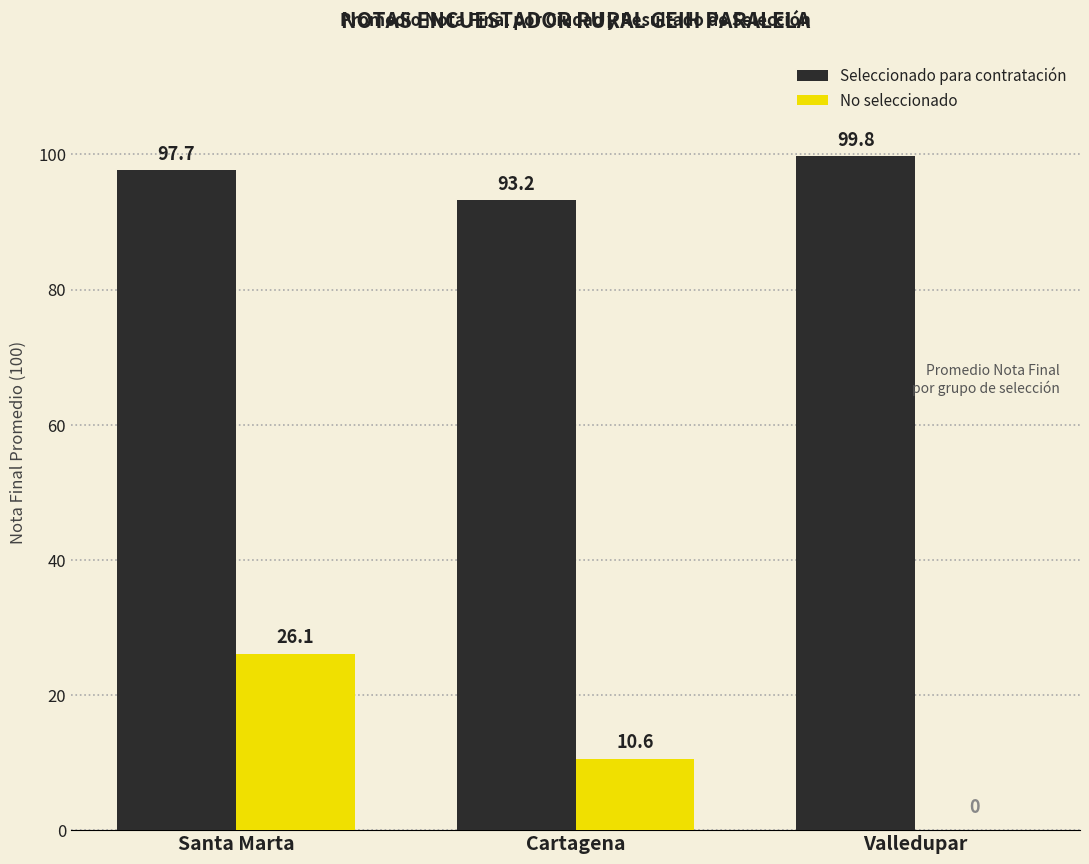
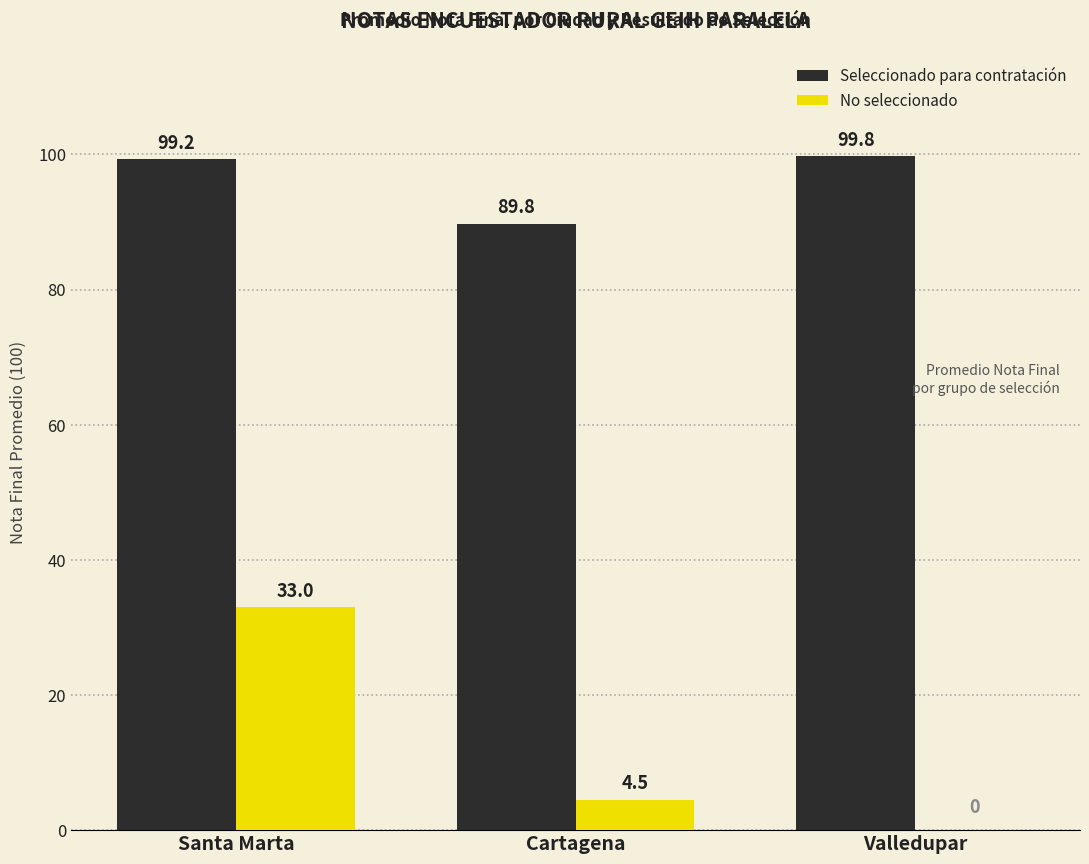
Seleccionado para contratación, Santa Marta: 97.7 -> 99.2
No seleccionado, Santa Marta: 26.1 -> 33.0
Seleccionado para contratación, Cartagena: 93.2 -> 89.8
No seleccionado, Cartagena: 10.6 -> 4.5
